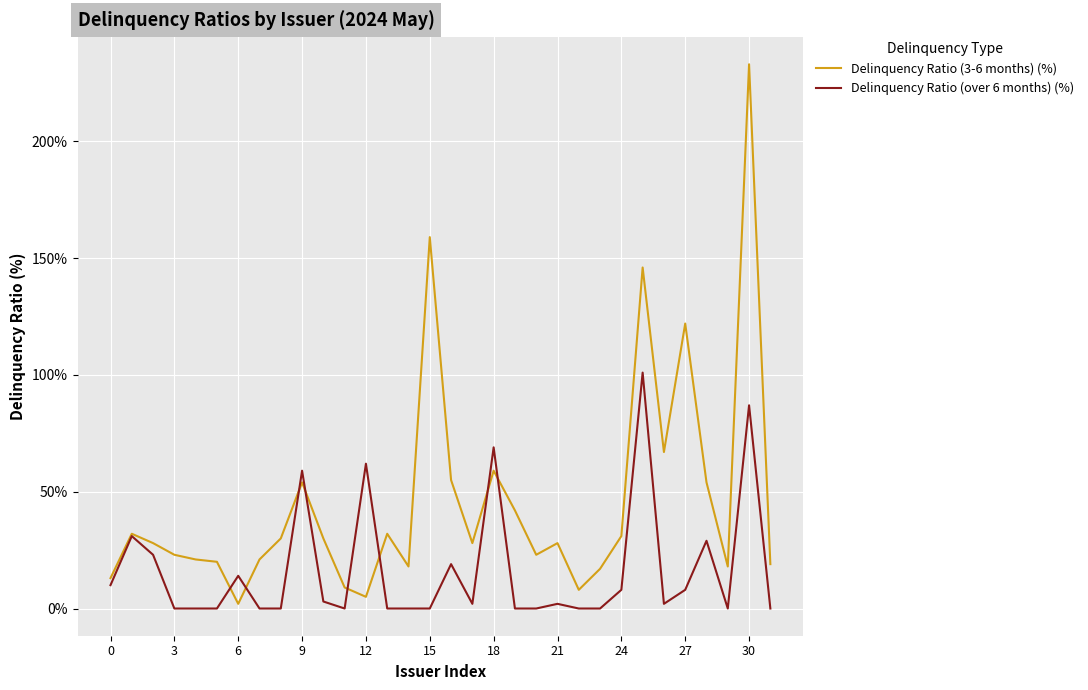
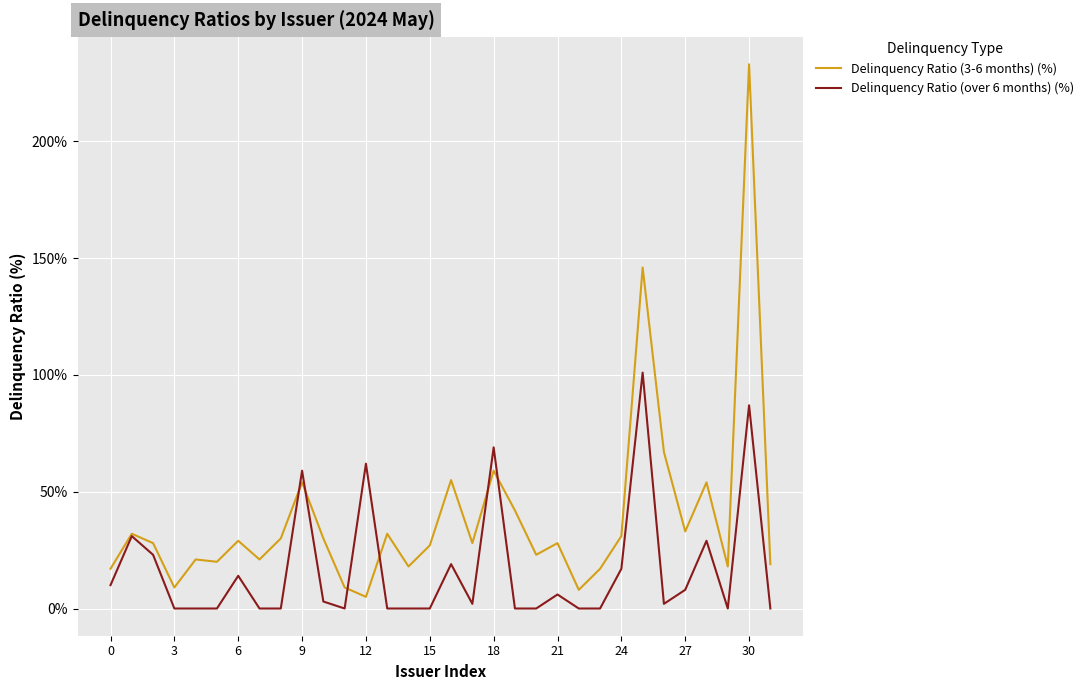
Delinquency Ratio (3-6 months) (%), 0: 13% -> 17%
Delinquency Ratio (3-6 months) (%), 3: 23% -> 9%
Delinquency Ratio (3-6 months) (%), 6: 2% -> 29%
Delinquency Ratio (3-6 months) (%), 15: 159% -> 27%
Delinquency Ratio (over 6 months) (%), 21: 2% -> 6%
Delinquency Ratio (over 6 months) (%), 24: 8% -> 17%
Delinquency Ratio (3-6 months) (%), 27: 122% -> 33%
